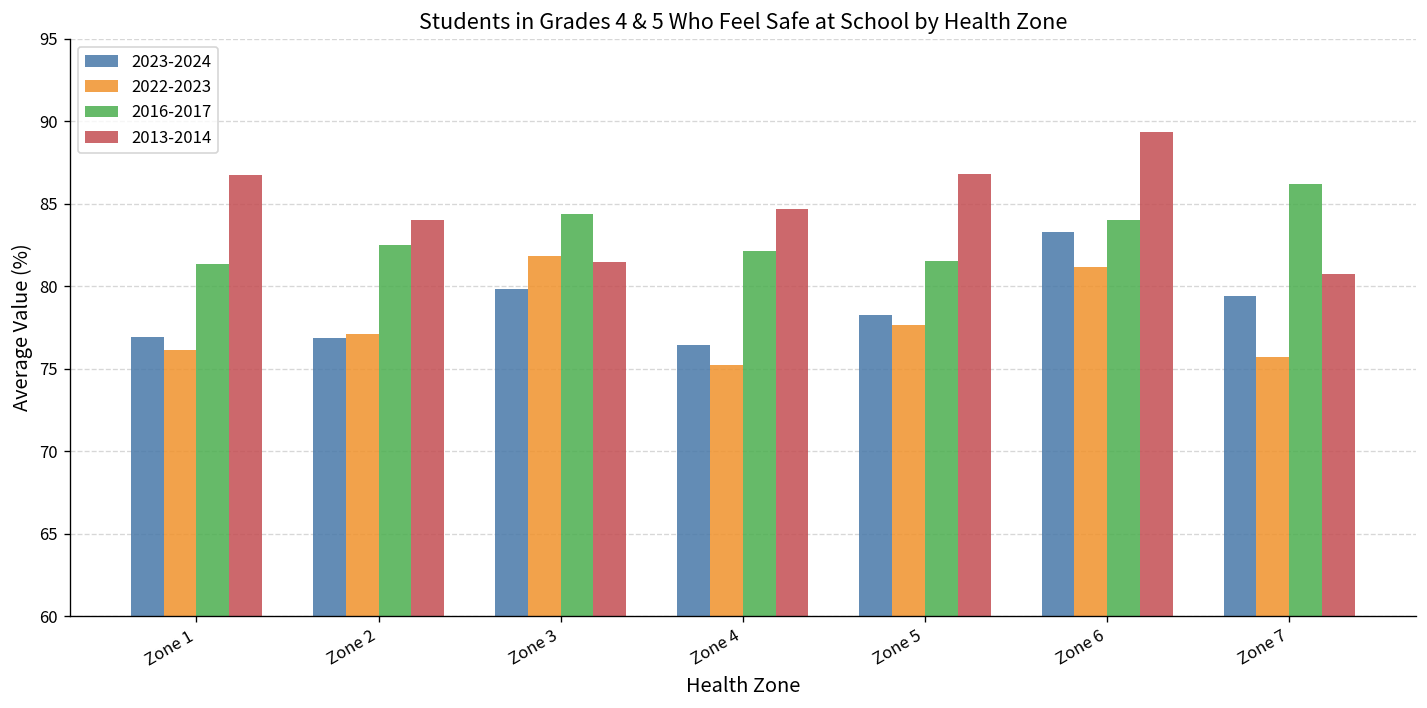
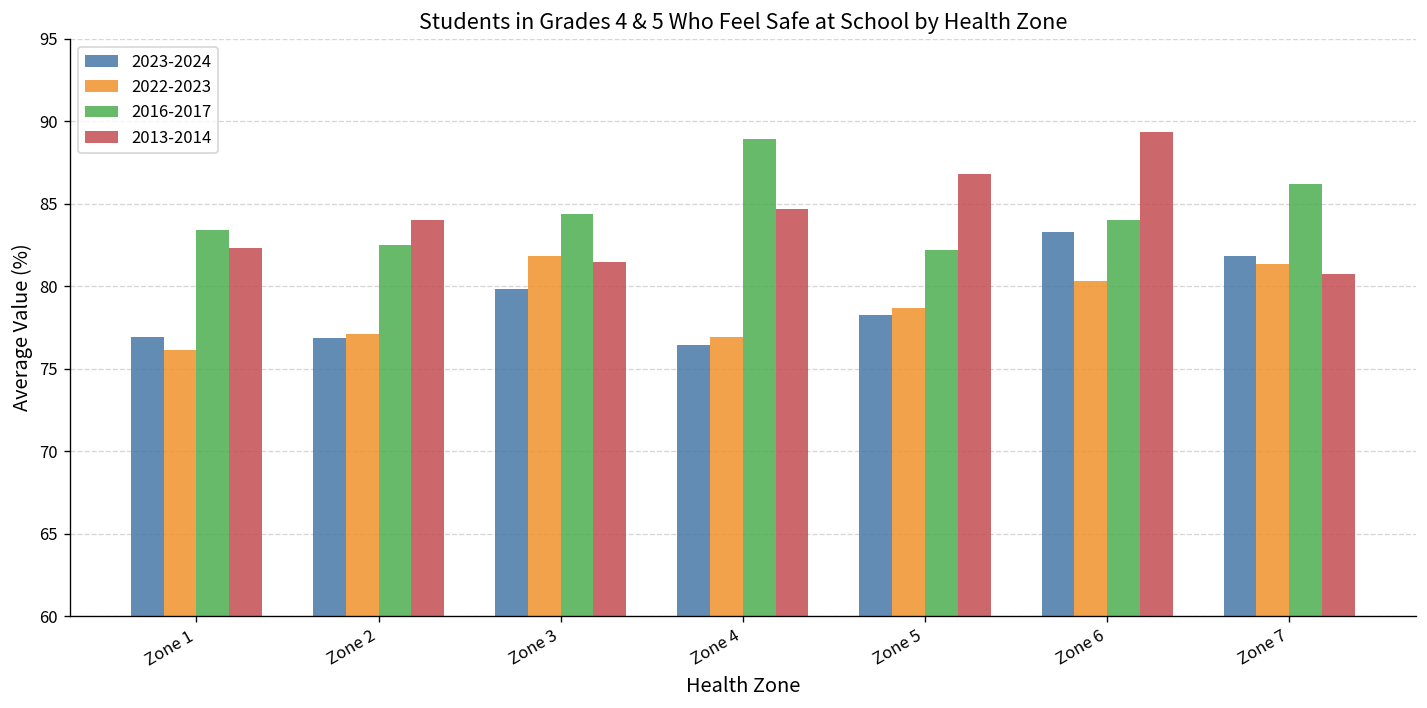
2016-2017, Zone 1: 81.3 -> 83.4
2013-2014, Zone 1: 86.8 -> 82.3
2022-2023, Zone 4: 75.2 -> 76.9
2016-2017, Zone 4: 82.1 -> 88.9
2022-2023, Zone 5: 77.6 -> 78.7
2016-2017, Zone 5: 81.5 -> 82.2
2022-2023, Zone 6: 81.2 -> 80.3
2023-2024, Zone 7: 79.4 -> 81.9
2022-2023, Zone 7: 75.7 -> 81.3
